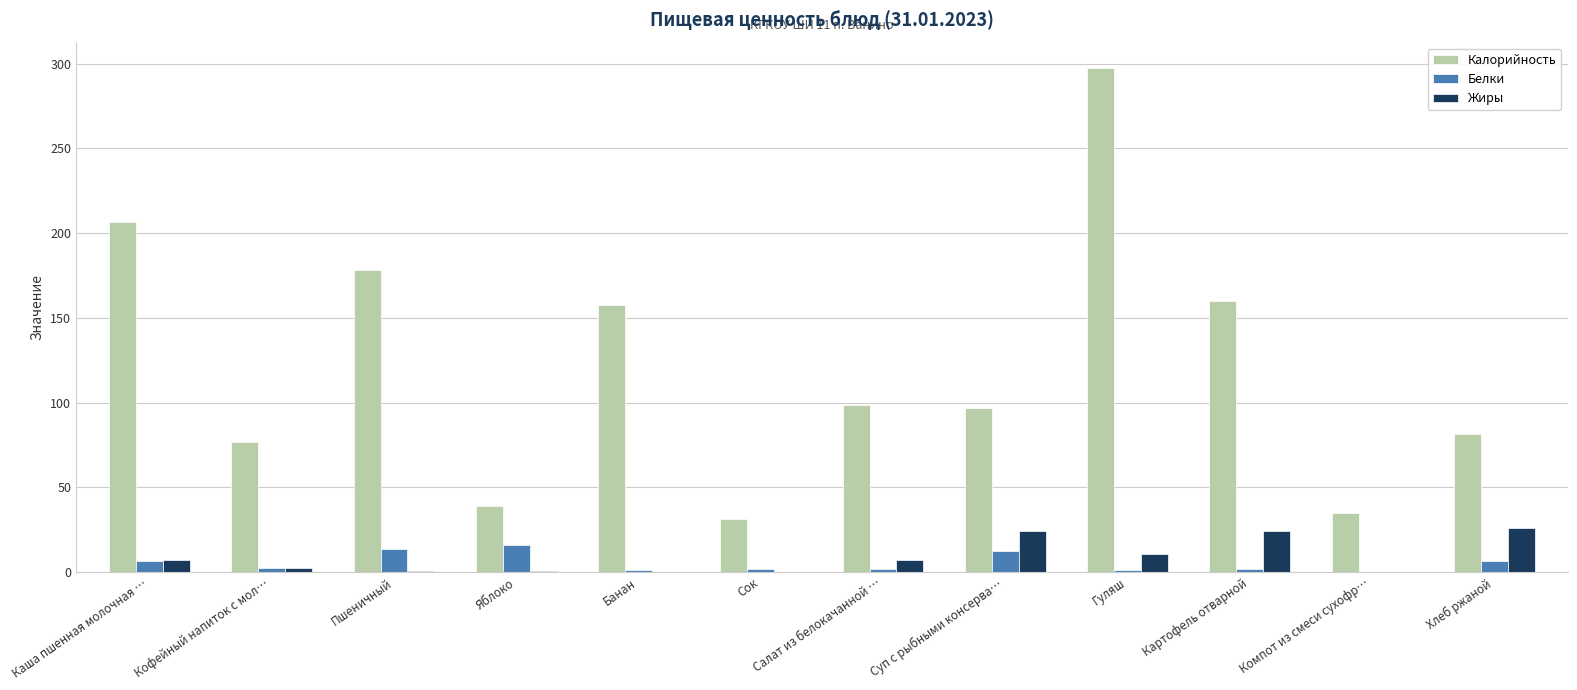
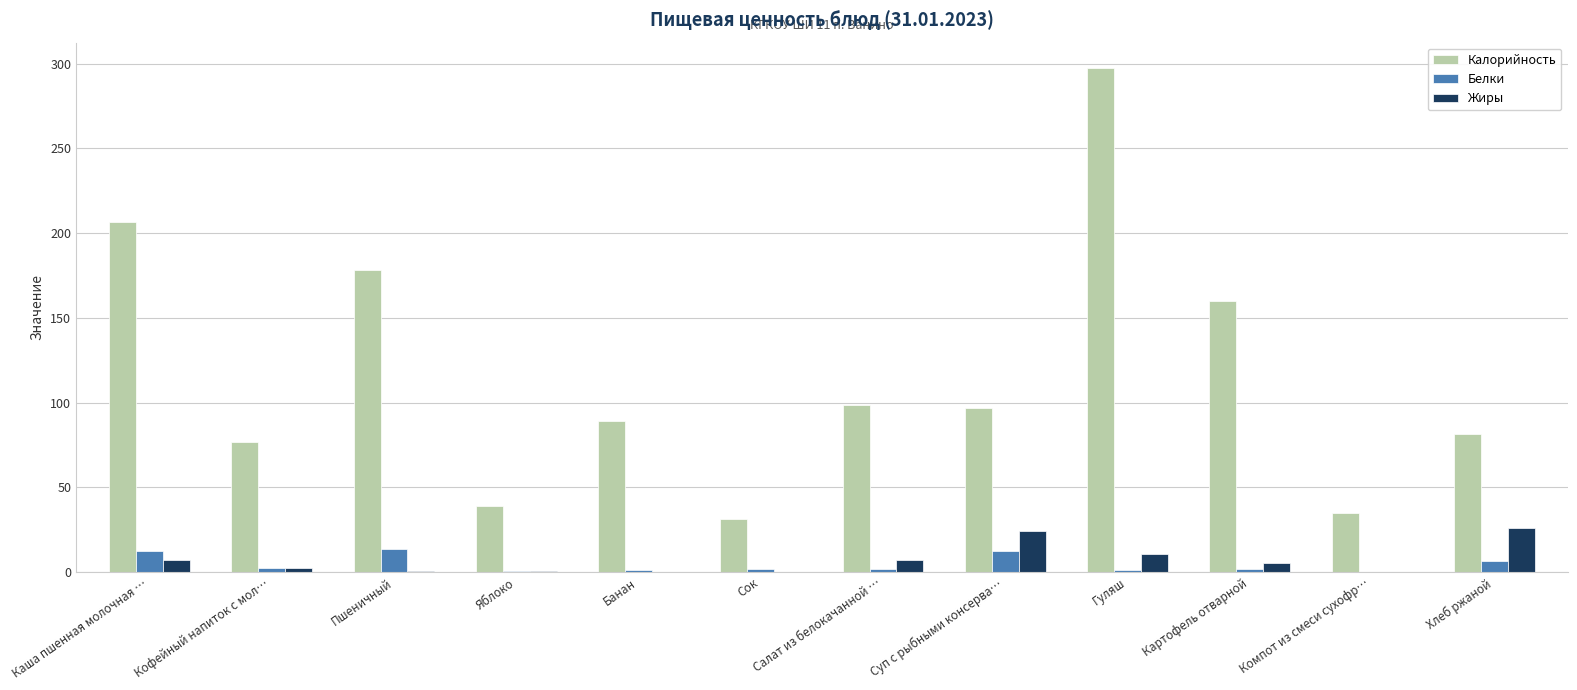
Белки, Каша пшенная молочная …: 6 -> 13
Белки, Яблоко: 16 -> 0
Калорийность, Банан: 158 -> 89
Жиры, Картофель отварной: 24 -> 5
